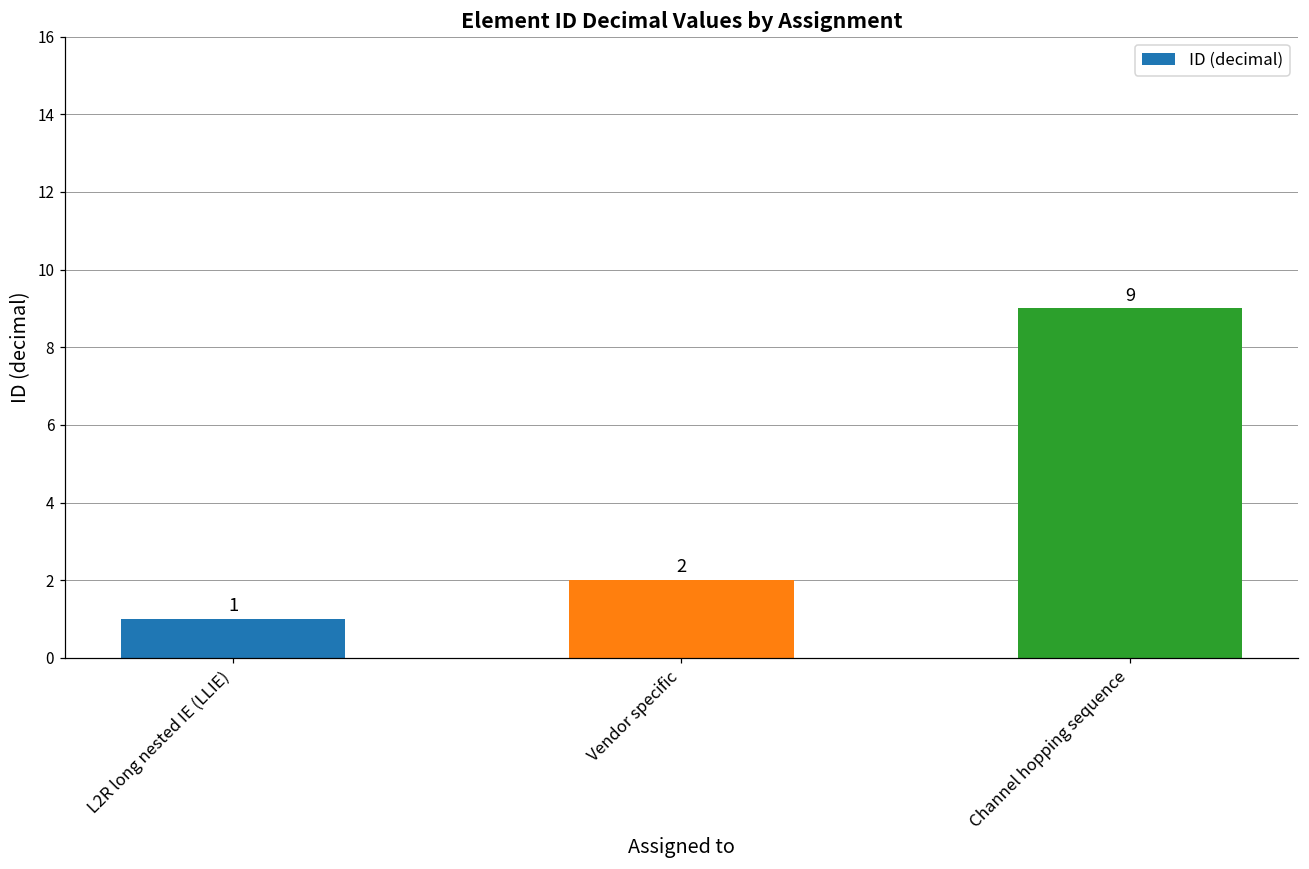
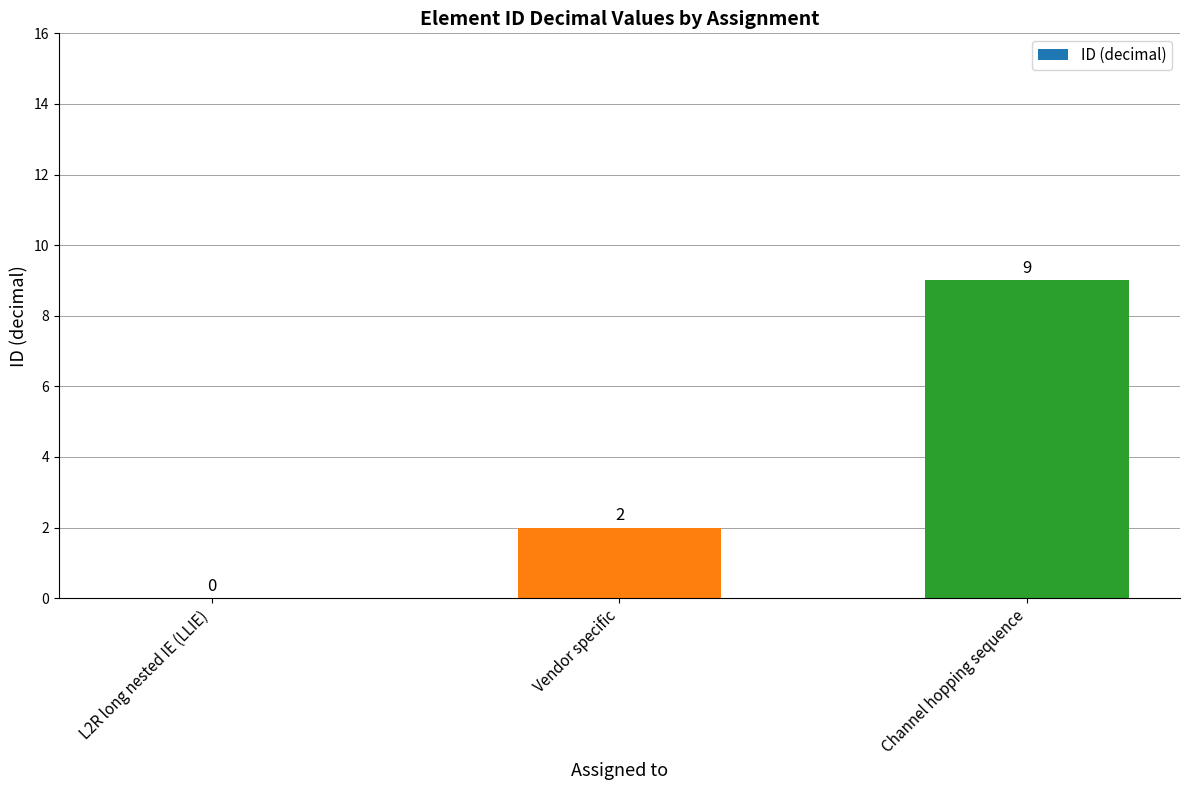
L2R long nested IE (LLIE): 1 -> 0
